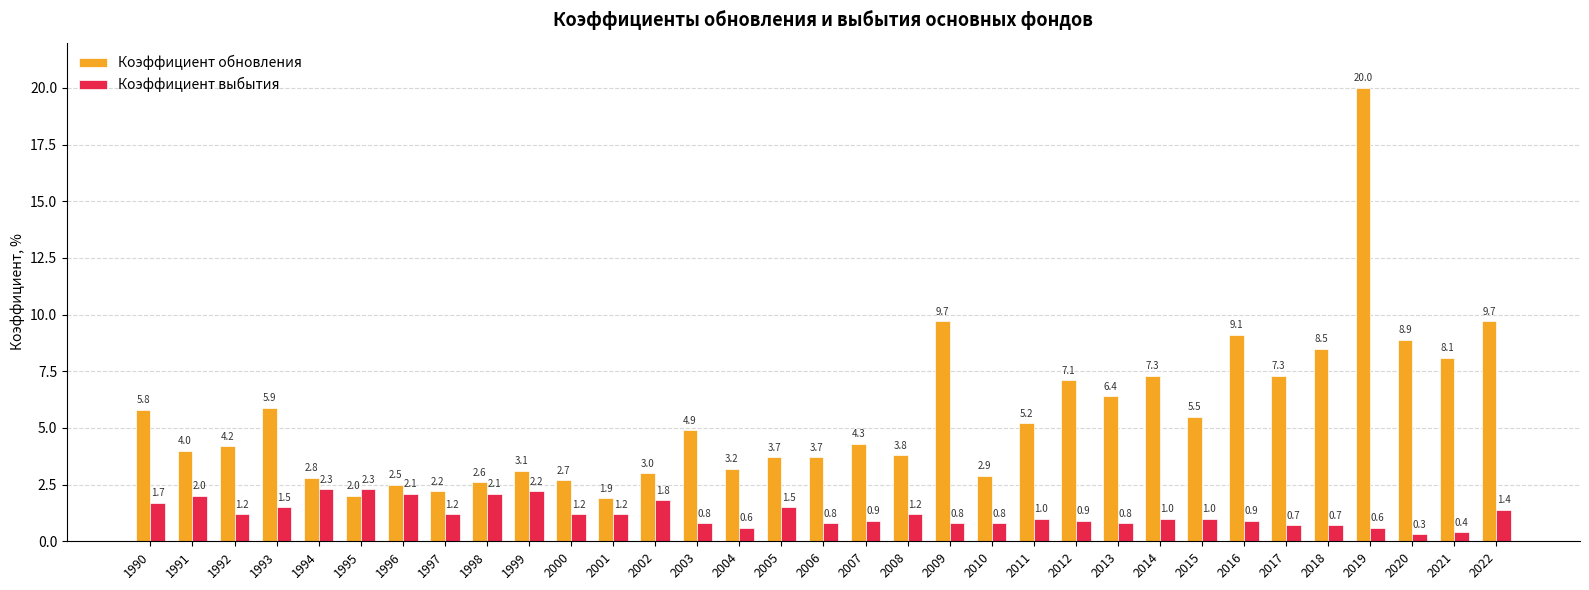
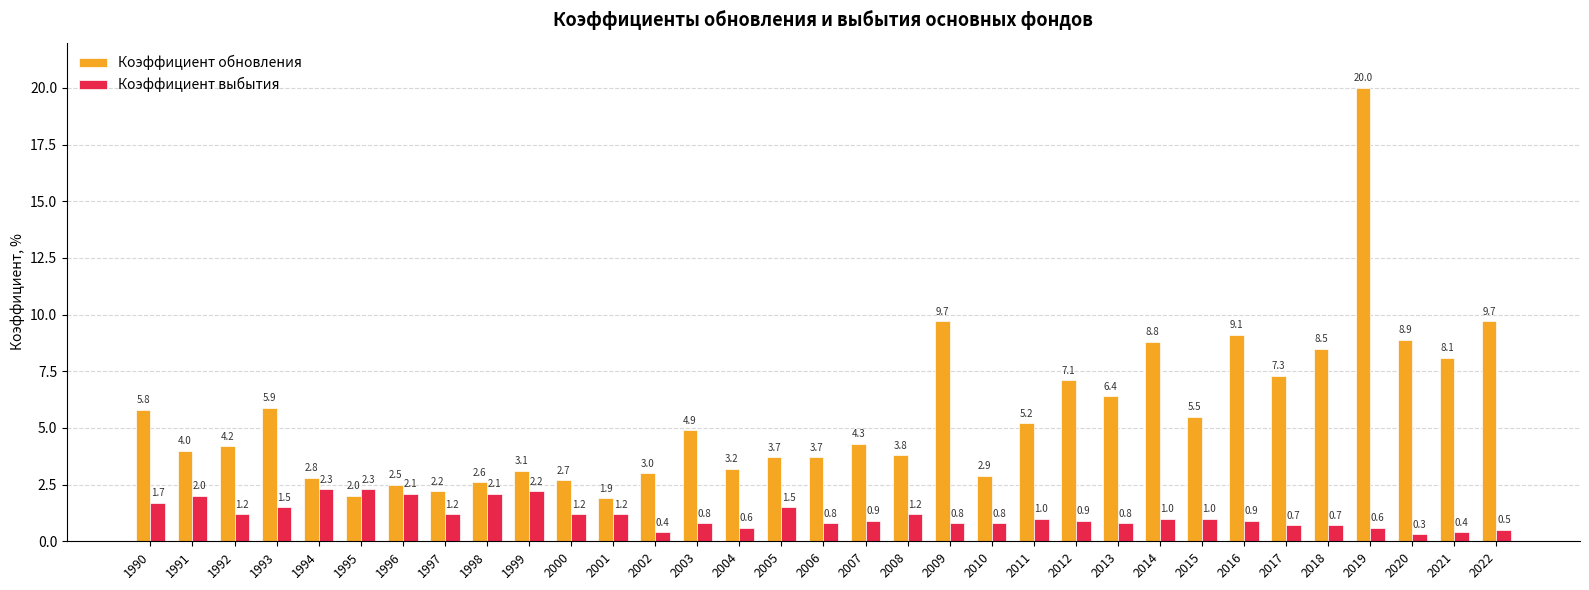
Коэффициент выбытия, 2002: 1.8 -> 0.4
Коэффициент обновления, 2014: 7.3 -> 8.8
Коэффициент выбытия, 2022: 1.4 -> 0.5
